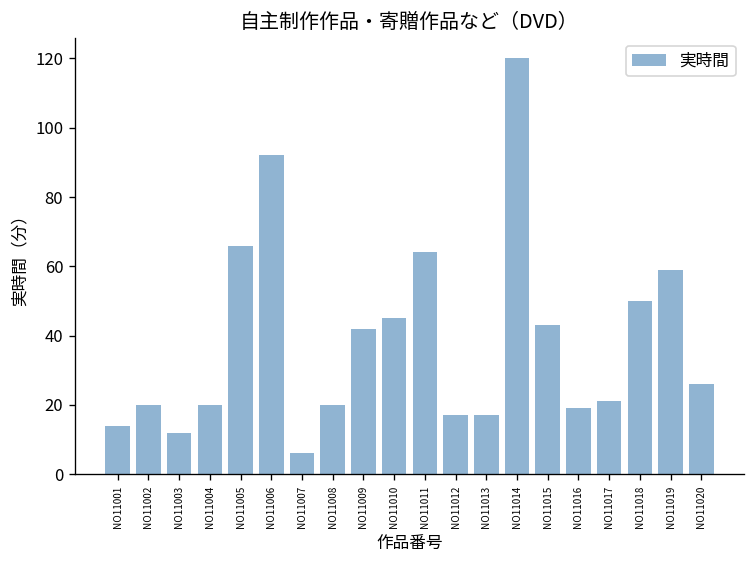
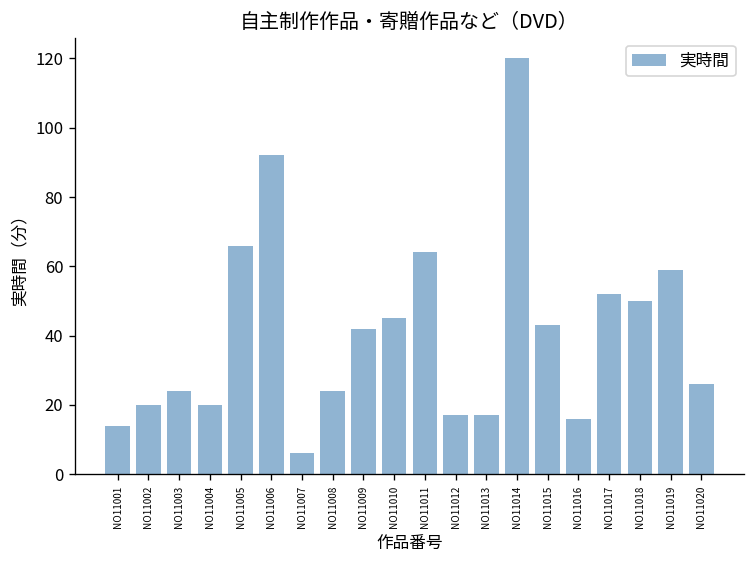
NO11003: 12 -> 24
NO11008: 20 -> 24
NO11016: 19 -> 16
NO11017: 21 -> 52
